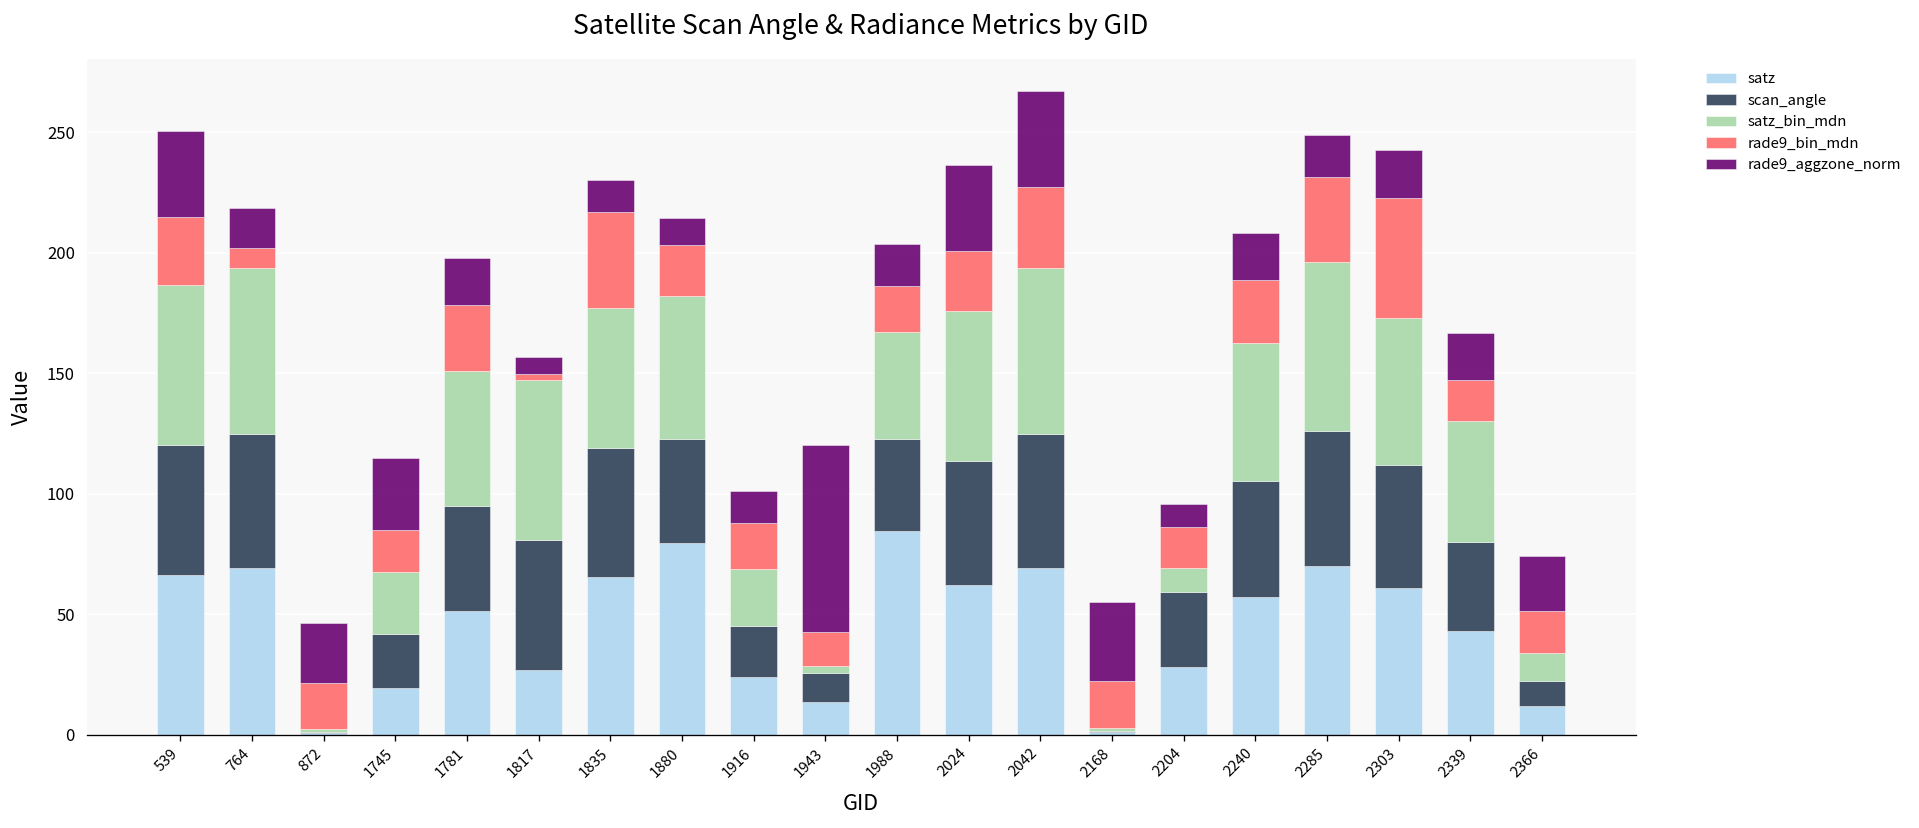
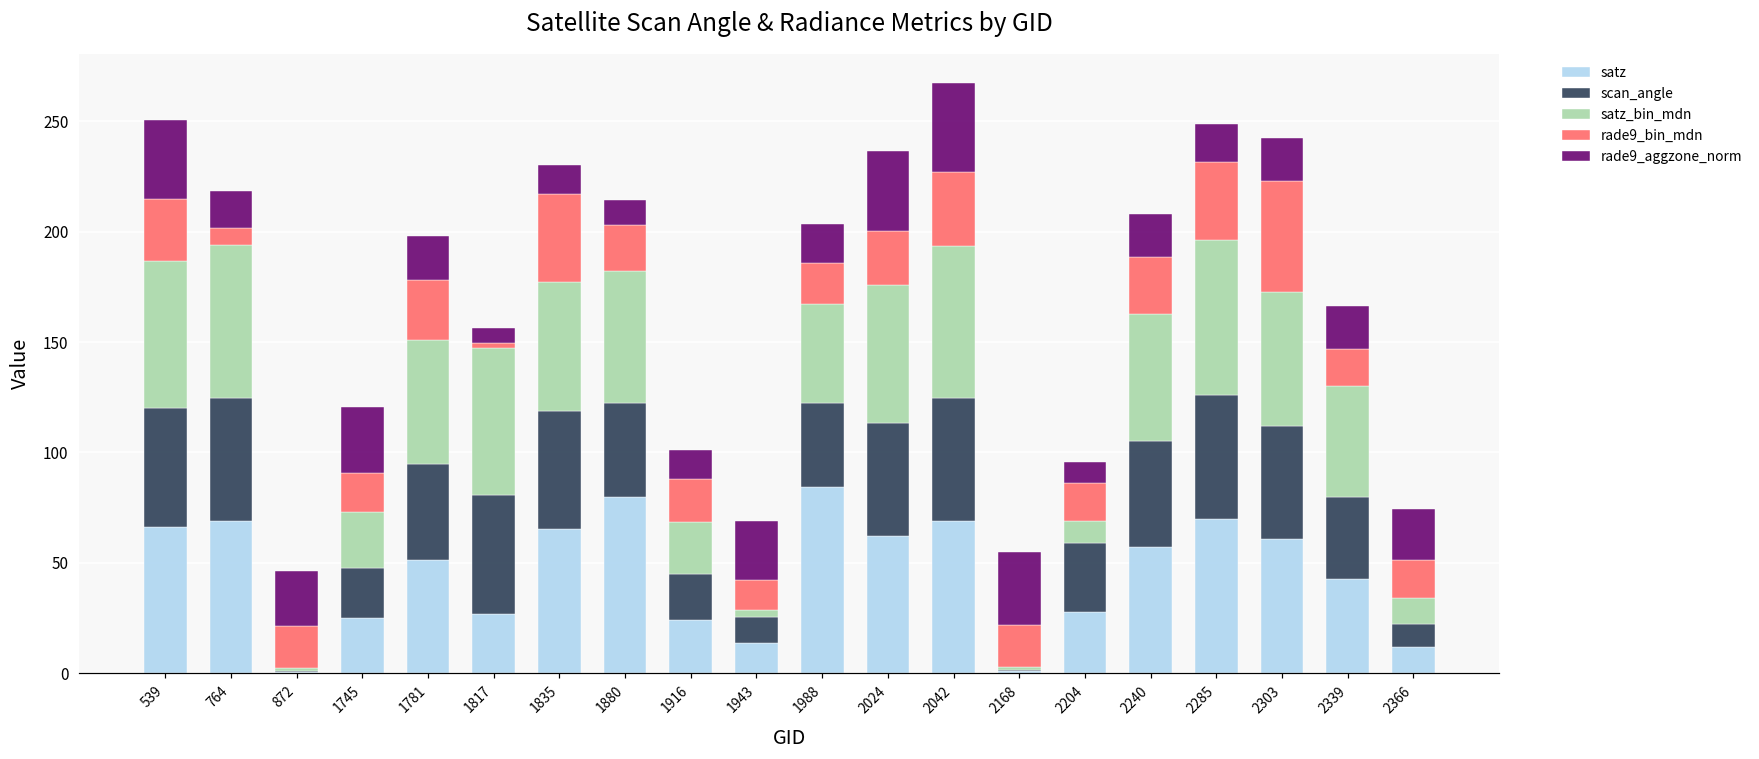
satz, 1745: 20 -> 25
rade9_aggzone_norm, 1943: 78 -> 26
